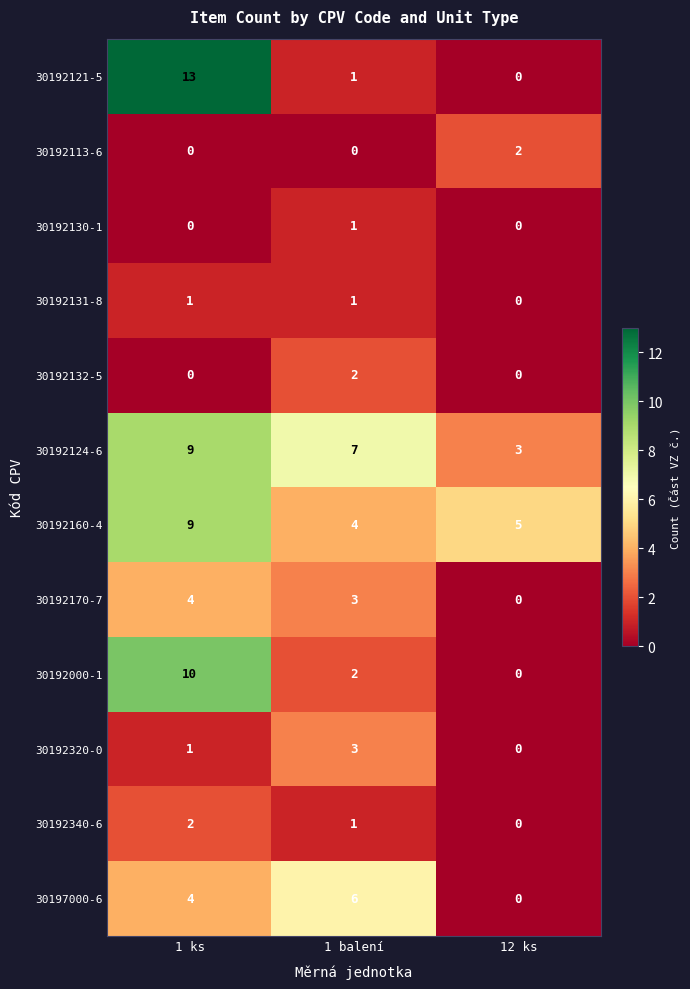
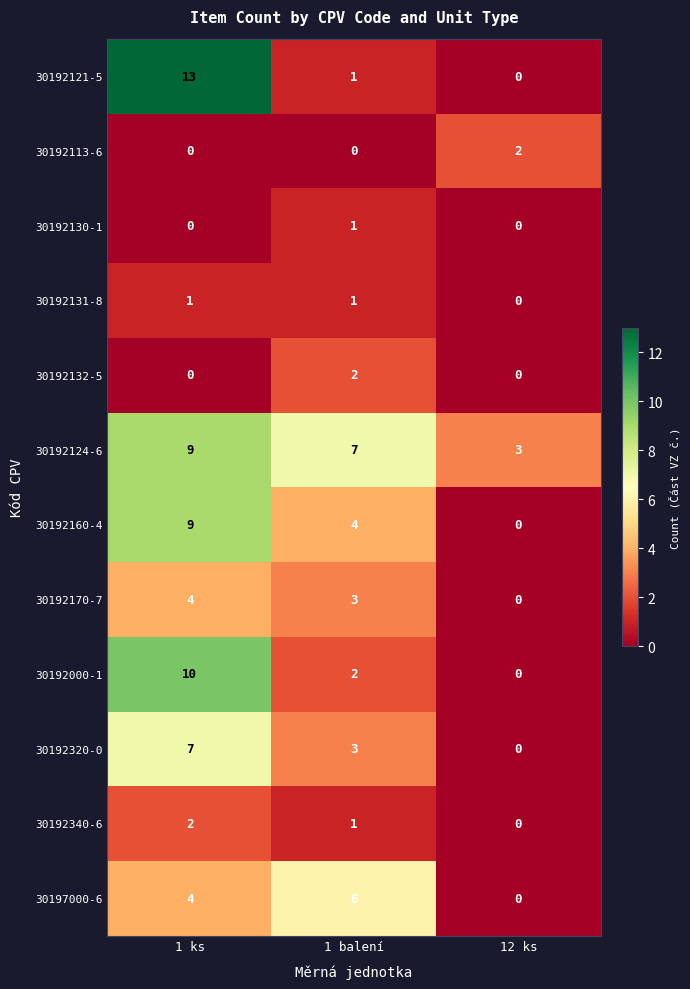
30192160-4, 12 ks: 5 -> 0
30192320-0, 1 ks: 1 -> 7
